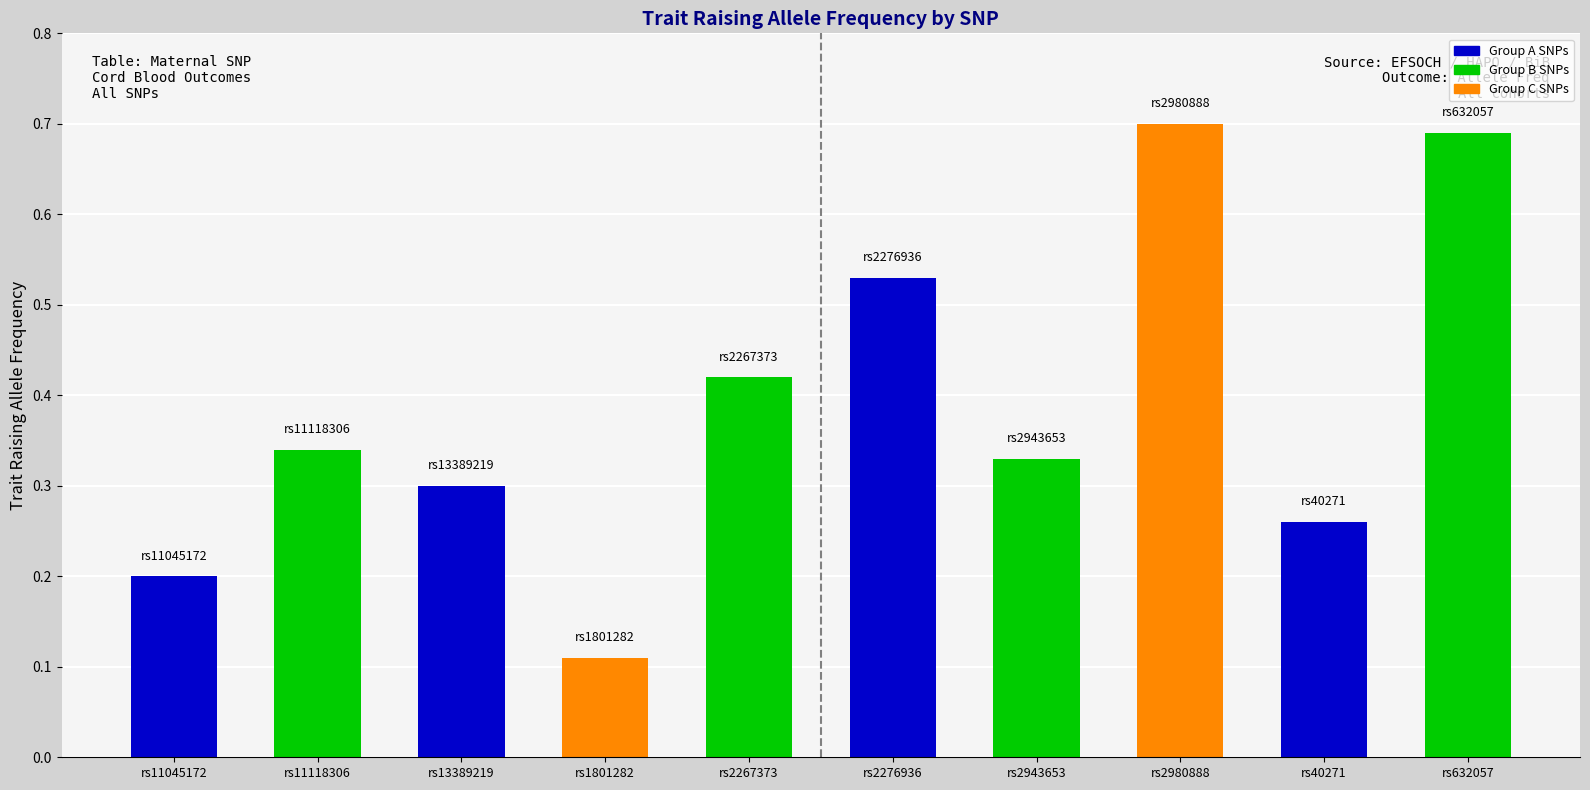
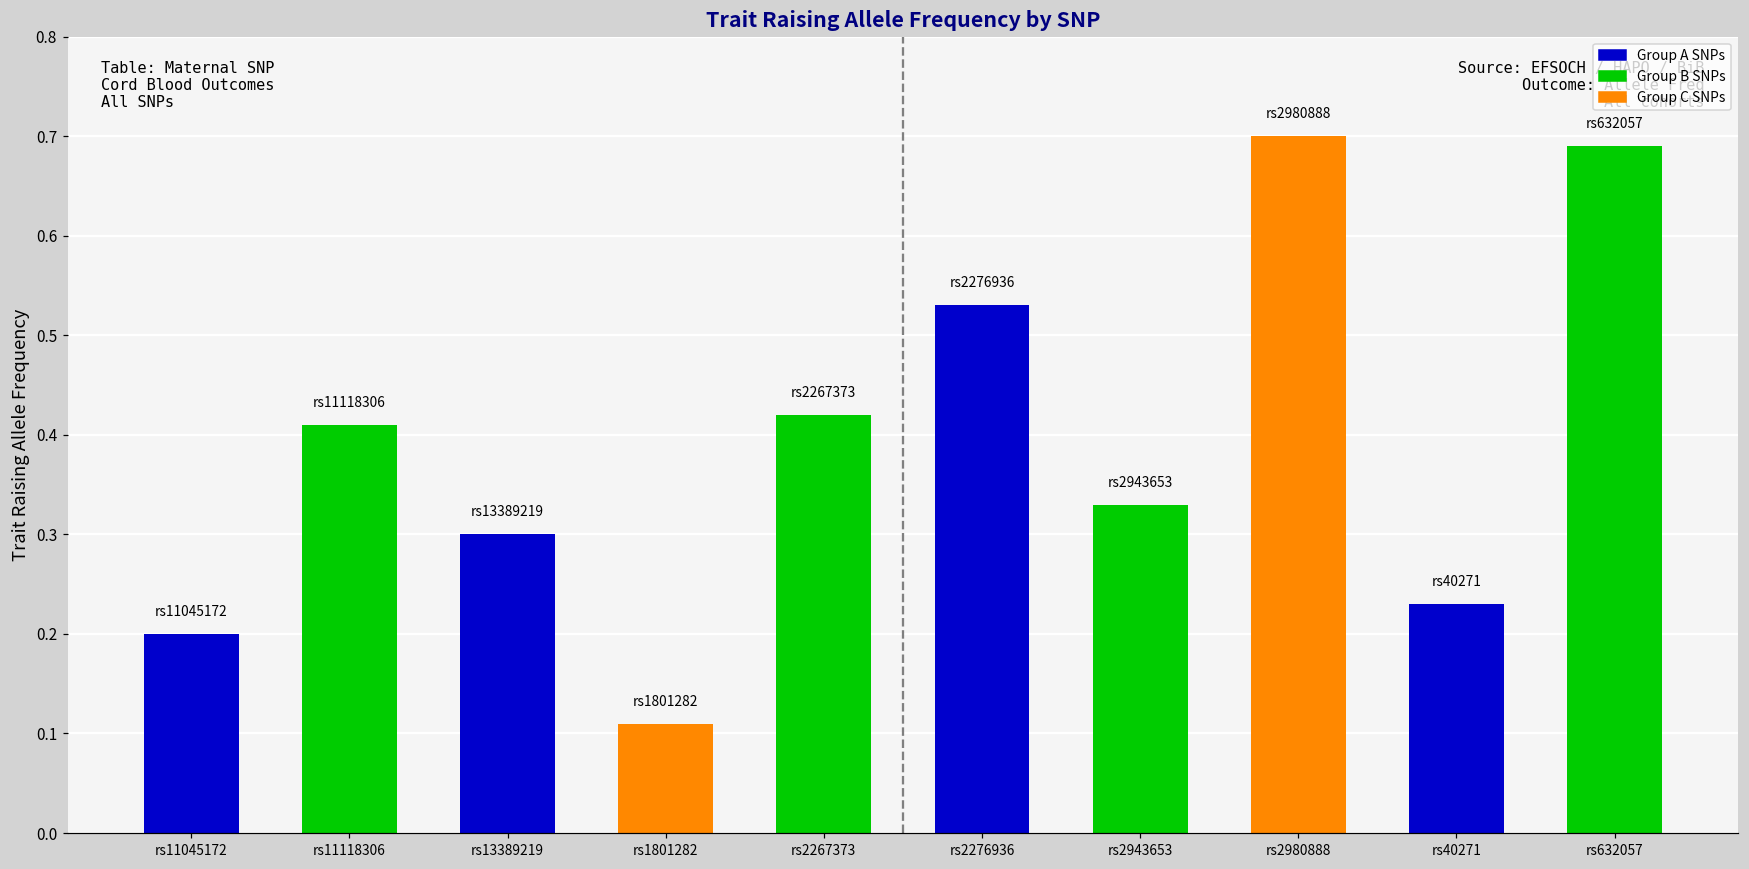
rs11118306: 0.34 -> 0.41
rs40271: 0.26 -> 0.23
